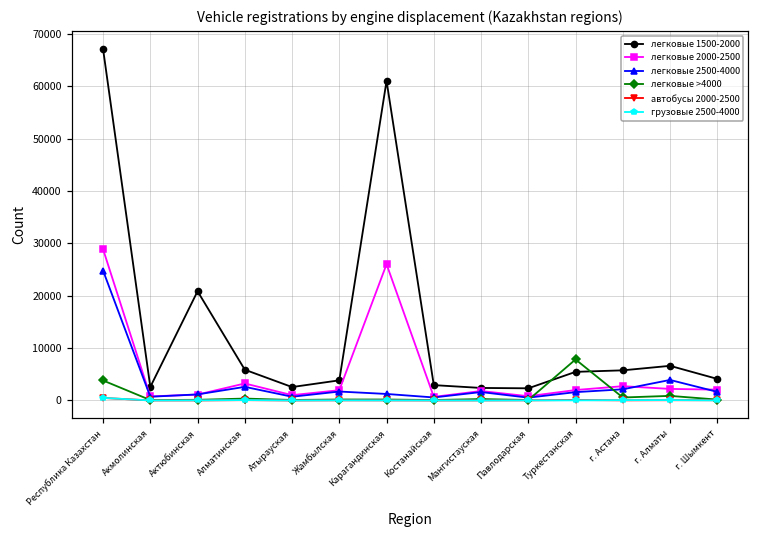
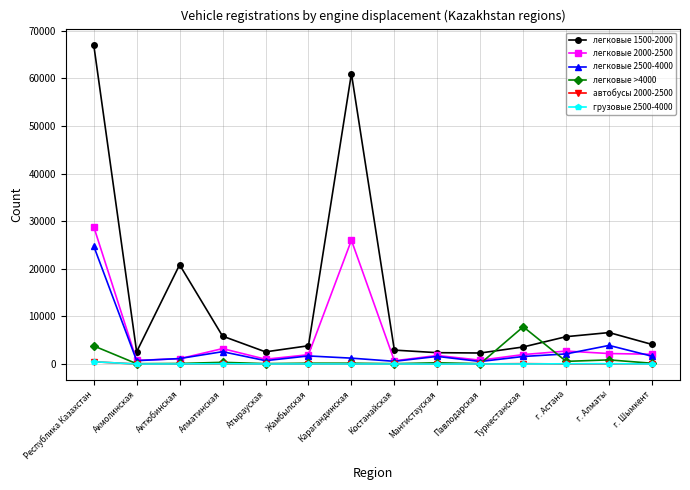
легковые 1500-2000, Туркестанская: 5000 -> 4000
